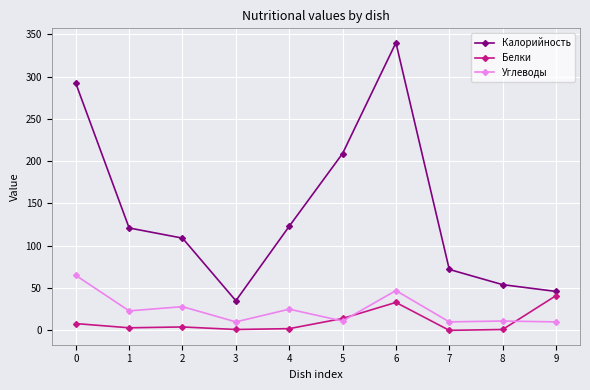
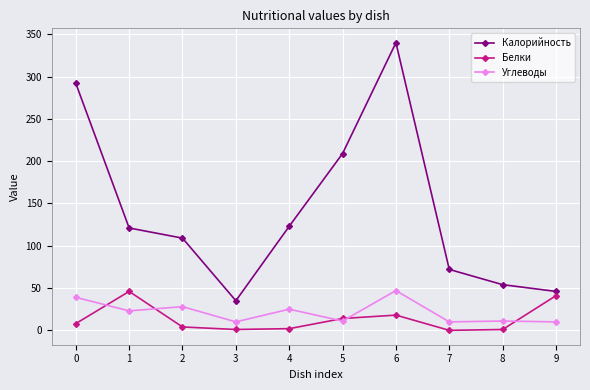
Углеводы, 0: 70 -> 40
Белки, 1: 0 -> 50
Белки, 6: 30 -> 20
